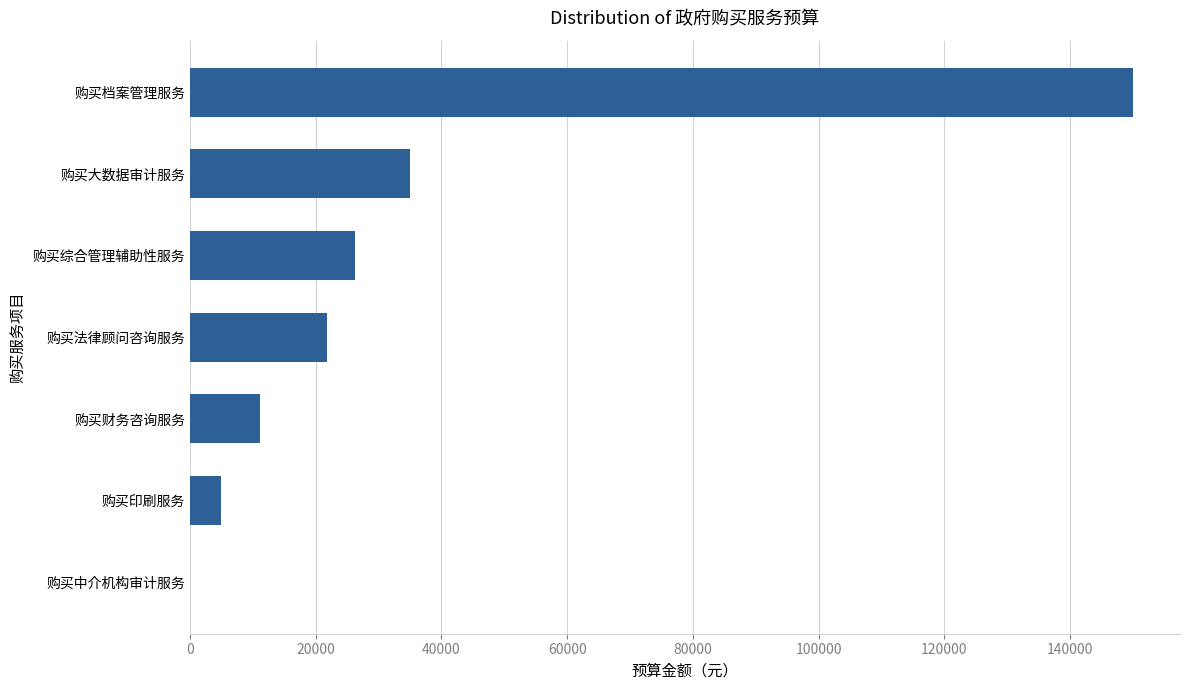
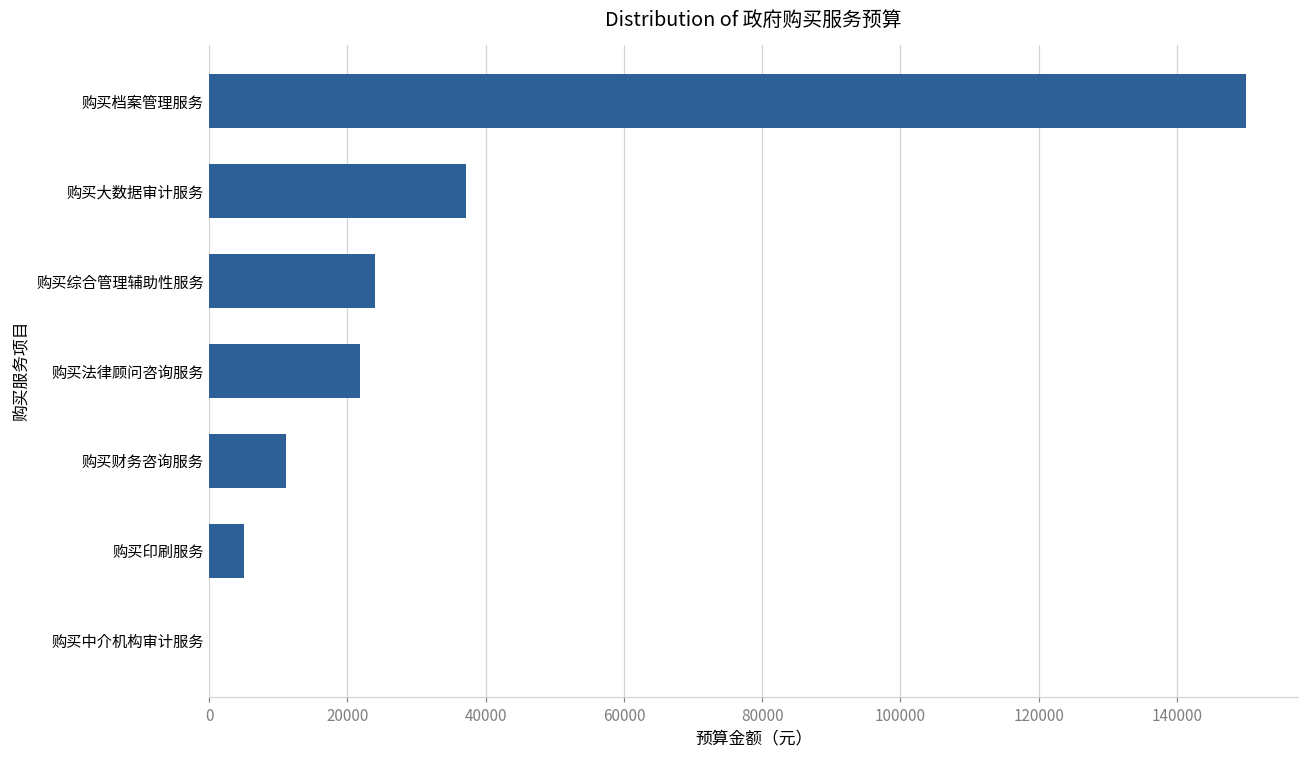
购买大数据审计服务: 35000 -> 37000
购买综合管理辅助性服务: 26000 -> 24000
